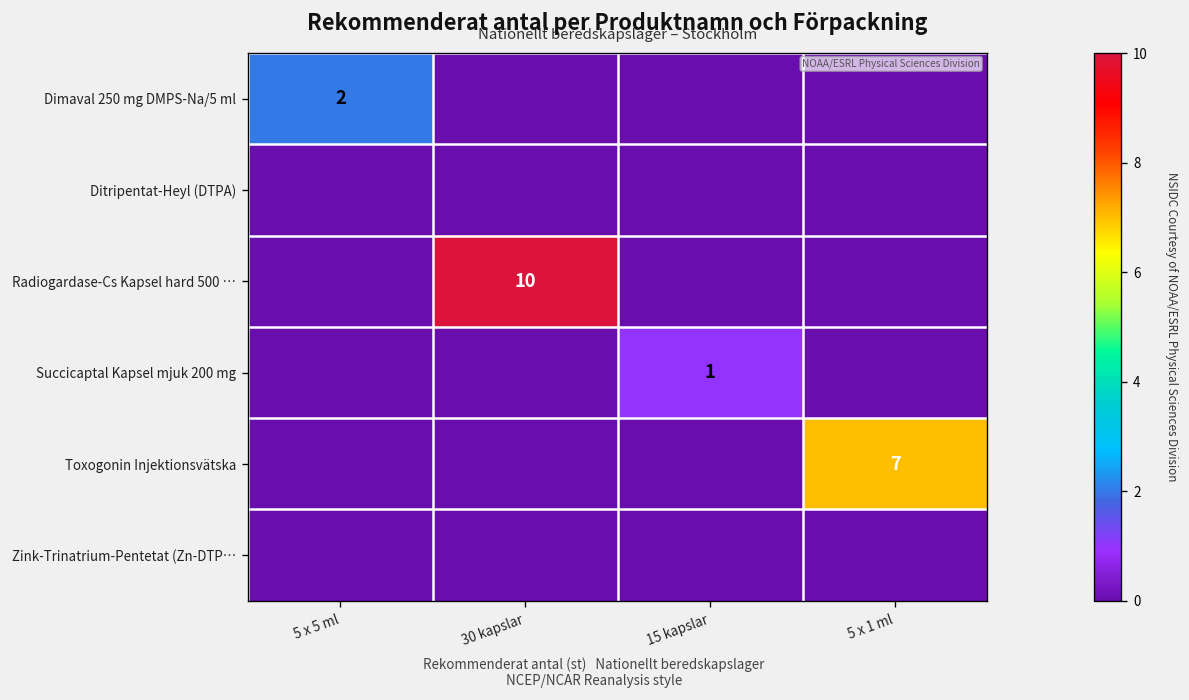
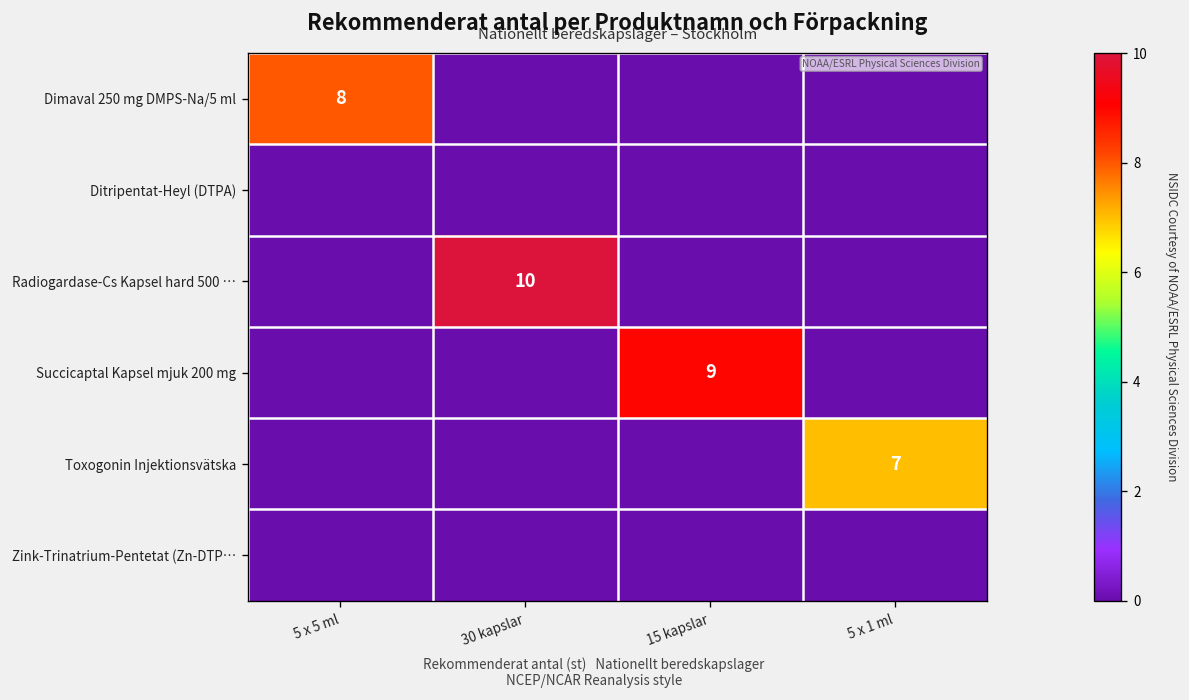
Dimaval 250 mg DMPS-Na/5 ml, 5 x 5 ml: 2 -> 8
Succicaptal Kapsel mjuk 200 mg, 15 kapslar: 1 -> 9
